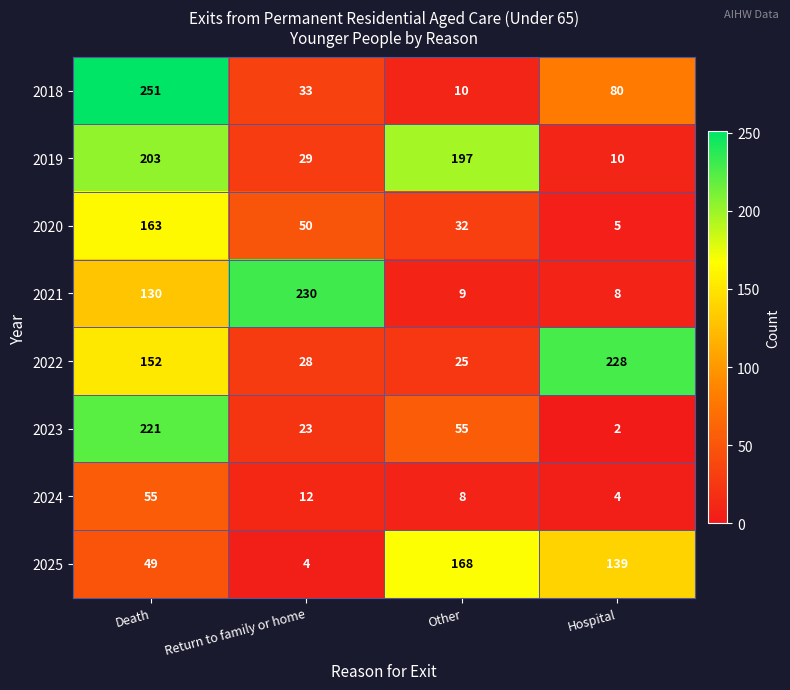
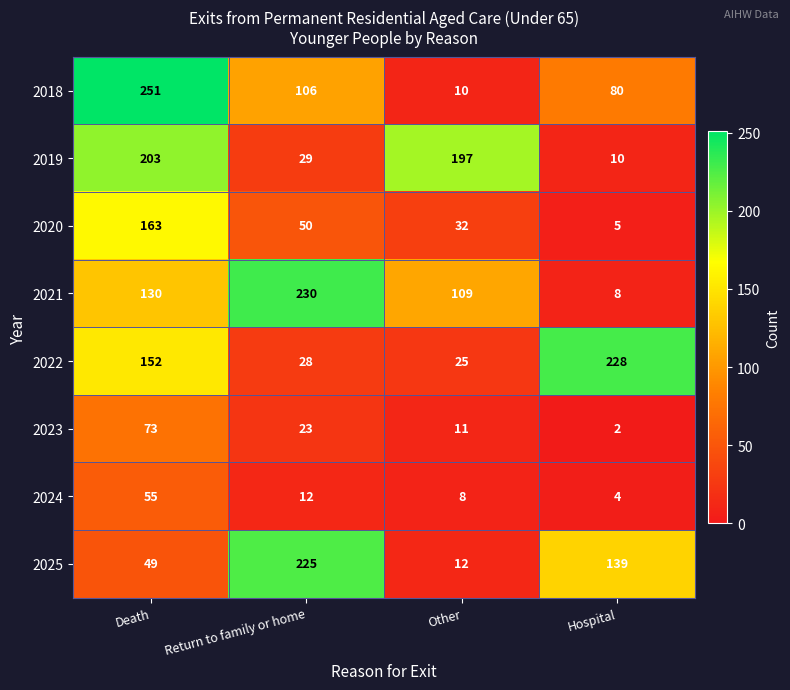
2018, Return to family or home: 33 -> 106
2021, Other: 9 -> 109
2023, Death: 221 -> 73
2023, Other: 55 -> 11
2025, Return to family or home: 4 -> 225
2025, Other: 168 -> 12
